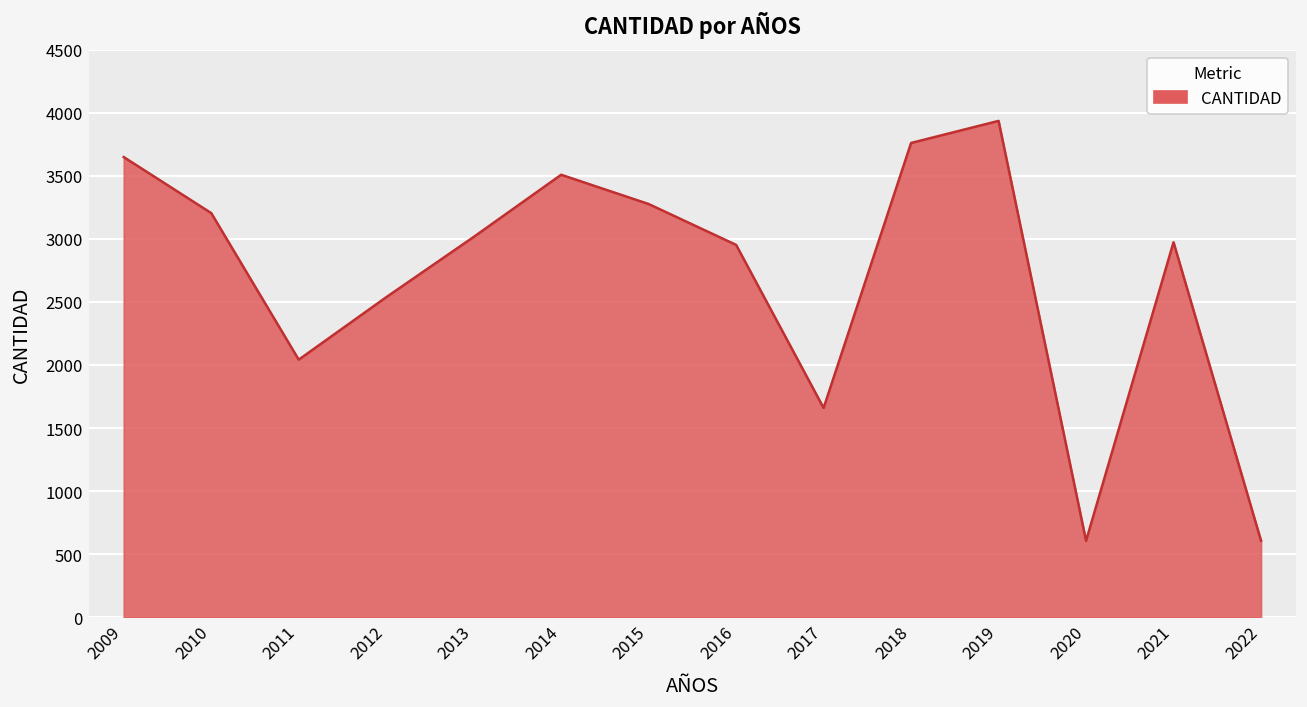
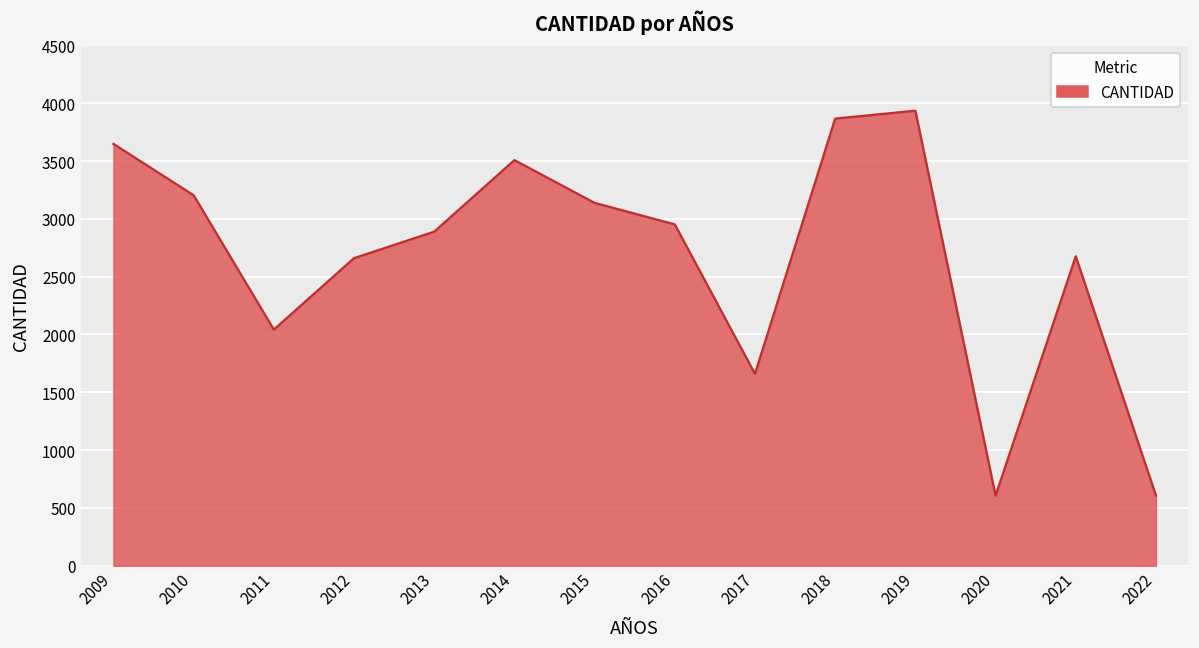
2012: 2540 -> 2660
2013: 3020 -> 2890
2015: 3280 -> 3140
2018: 3760 -> 3870
2021: 2970 -> 2680
